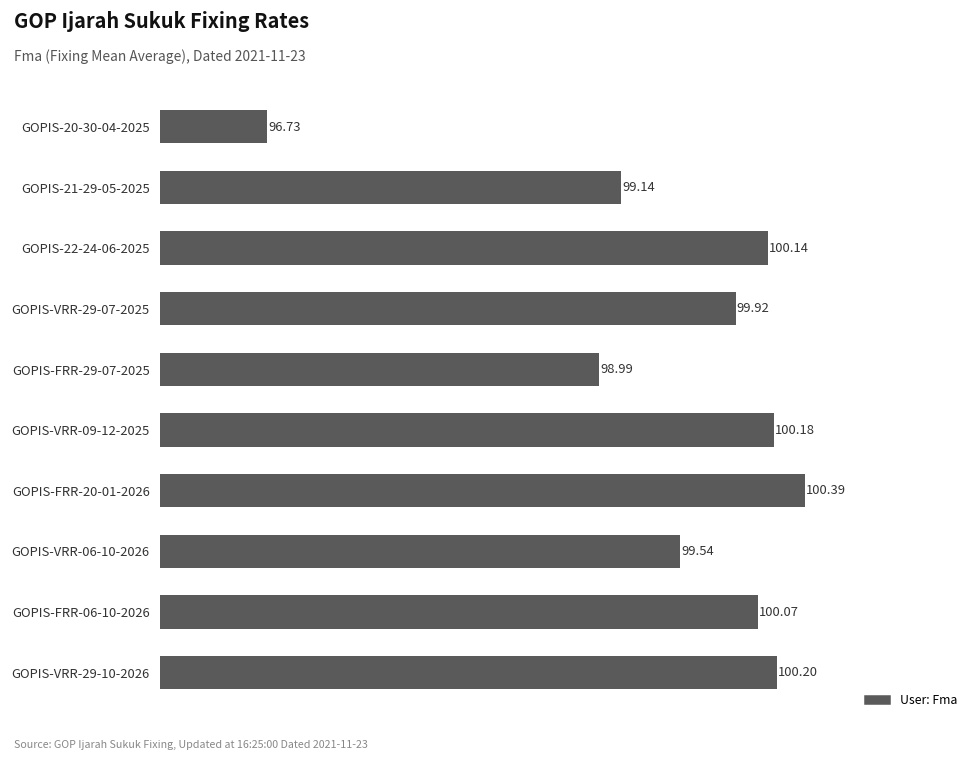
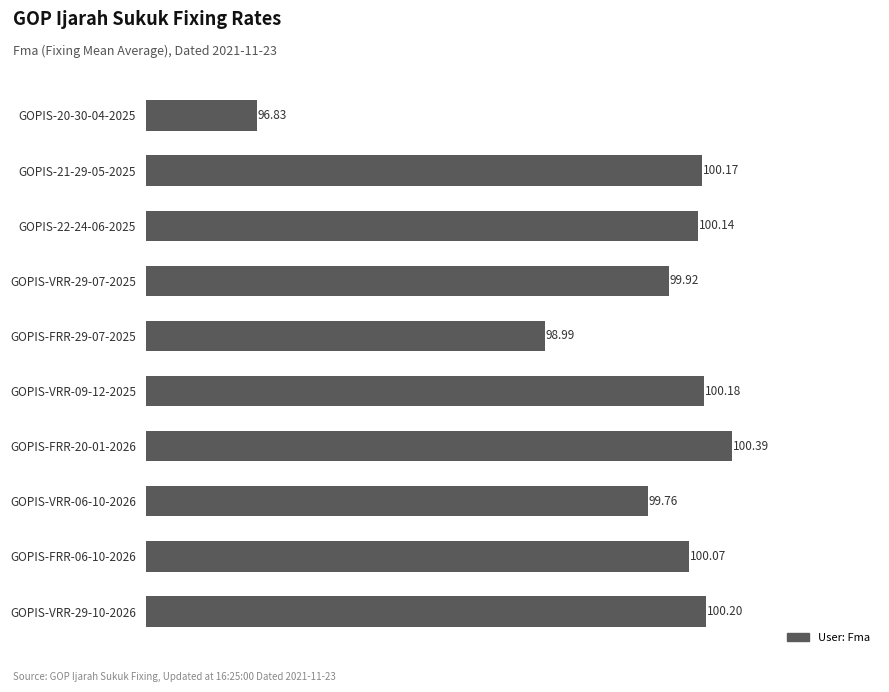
GOPIS-20-30-04-2025: 96.73 -> 96.83
GOPIS-21-29-05-2025: 99.14 -> 100.17
GOPIS-VRR-06-10-2026: 99.54 -> 99.76
